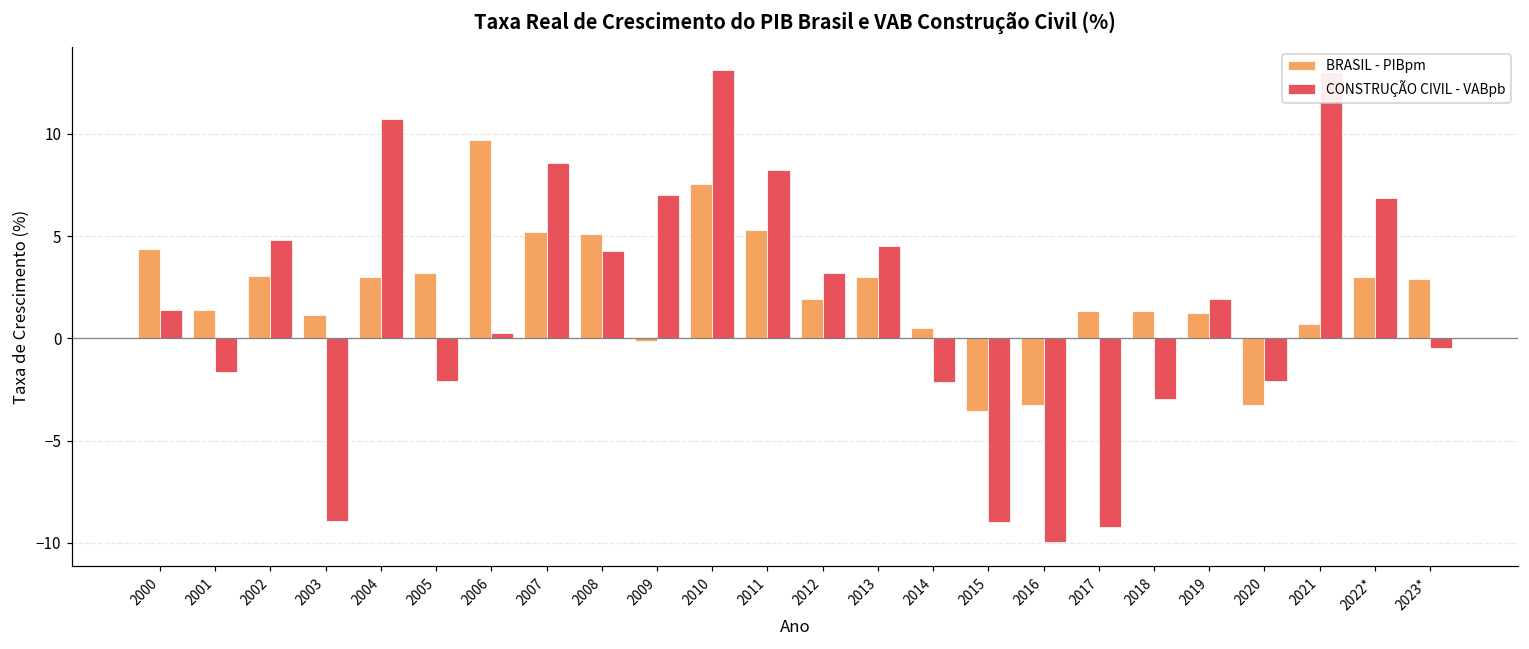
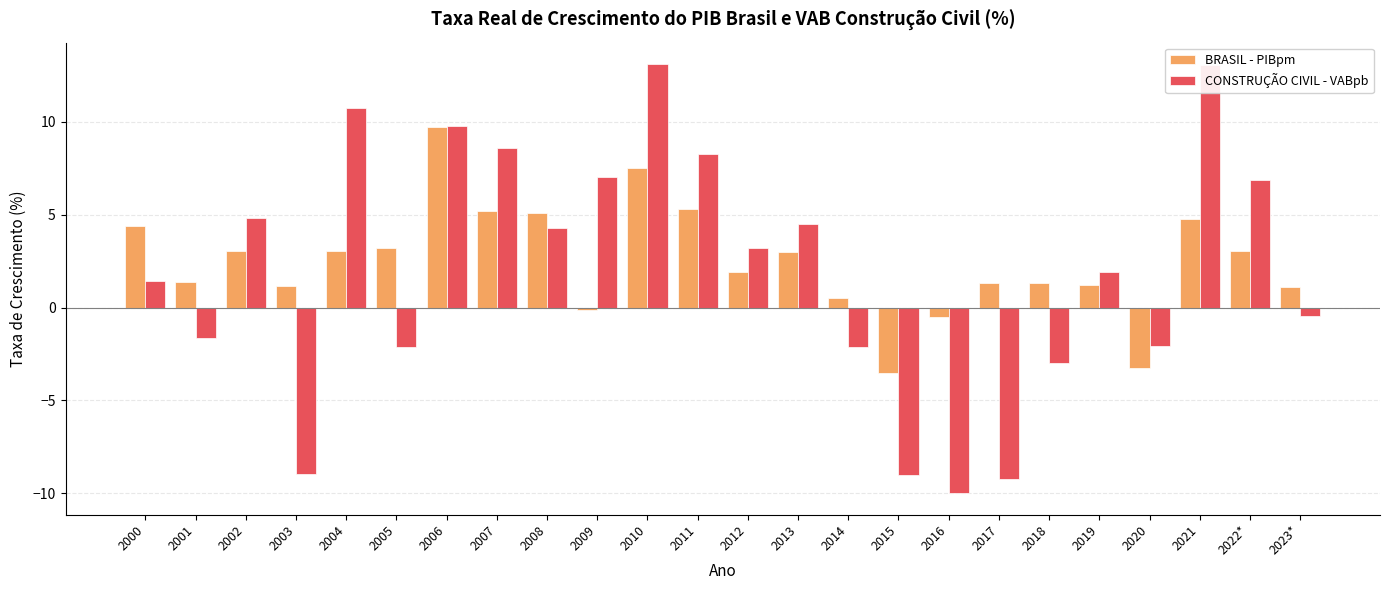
CONSTRUÇÃO CIVIL - VABpb, 2006: 0.3 -> 9.7
BRASIL - PIBpm, 2016: -3.3 -> -0.5
BRASIL - PIBpm, 2021: 0.7 -> 4.8
BRASIL - PIBpm, 2023*: 2.9 -> 1.1
